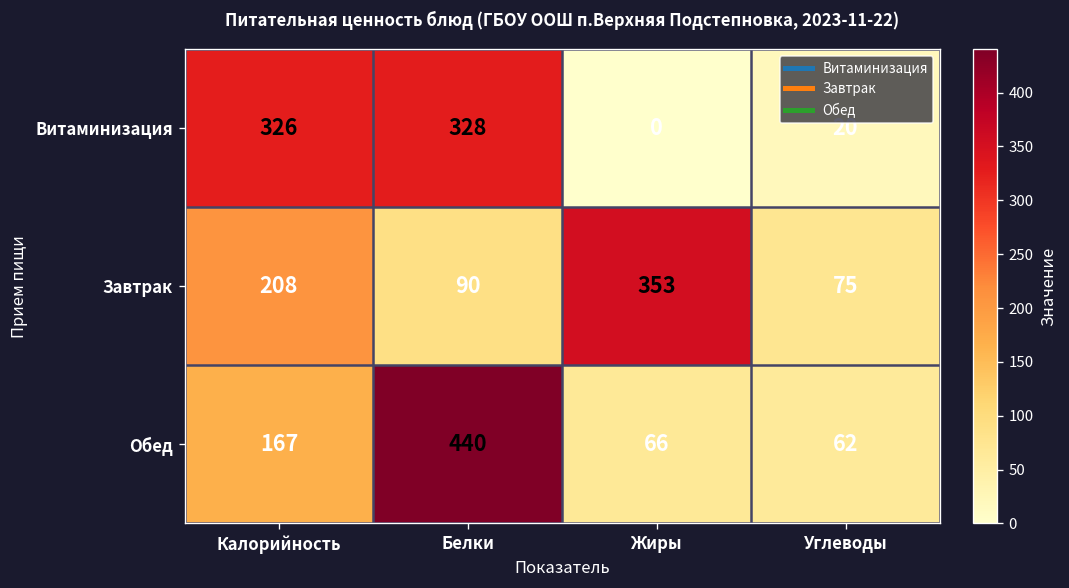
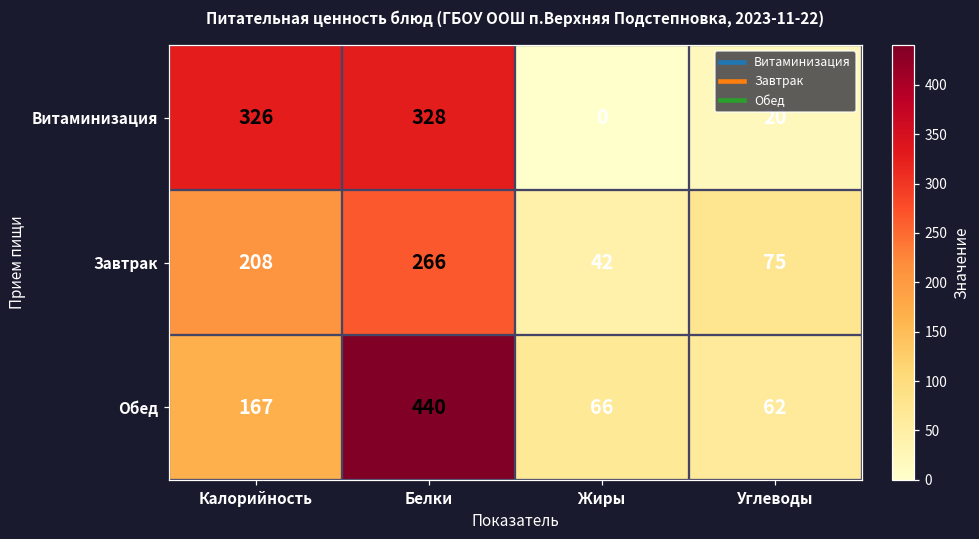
Завтрак, Белки: 90 -> 266
Завтрак, Жиры: 353 -> 42
